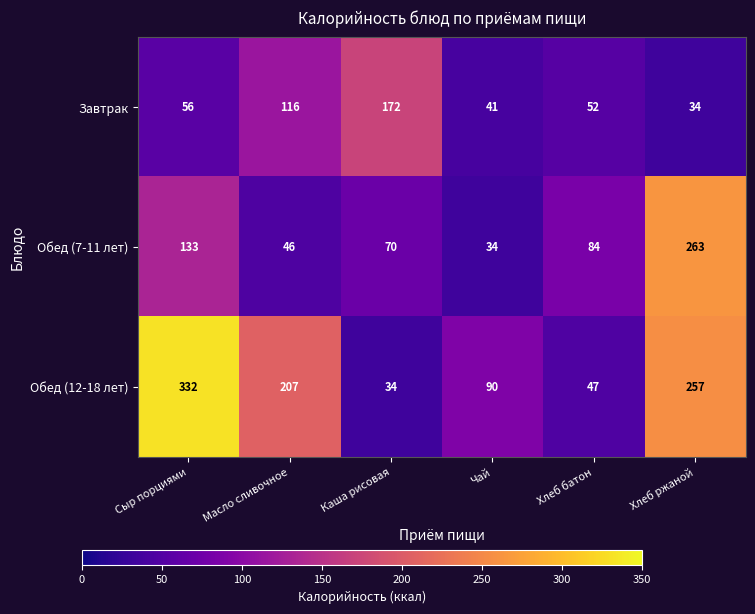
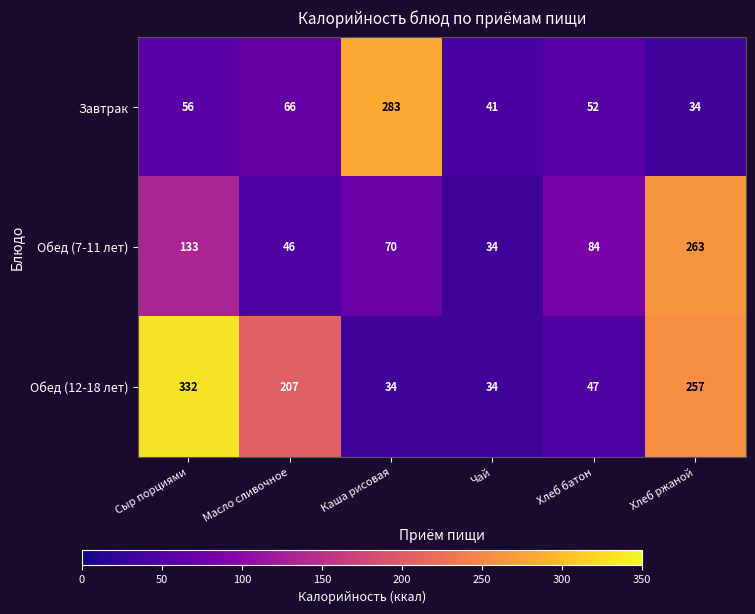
Завтрак, Масло сливочное: 116 -> 66
Завтрак, Каша рисовая: 172 -> 283
Обед (12-18 лет), Чай: 90 -> 34
